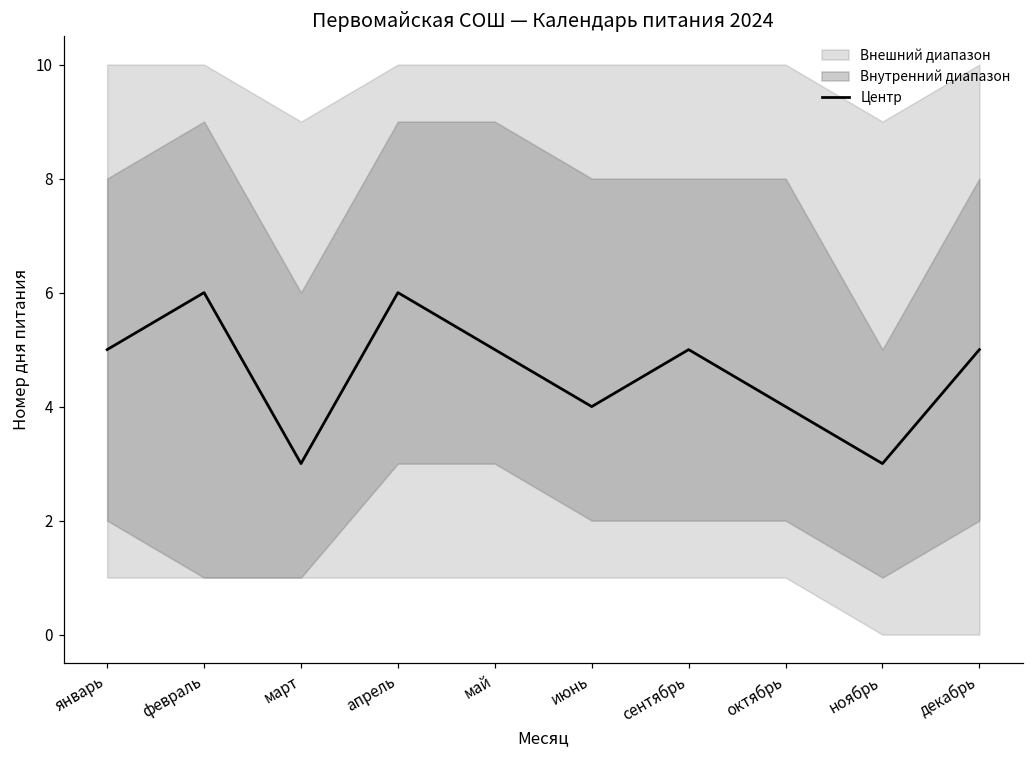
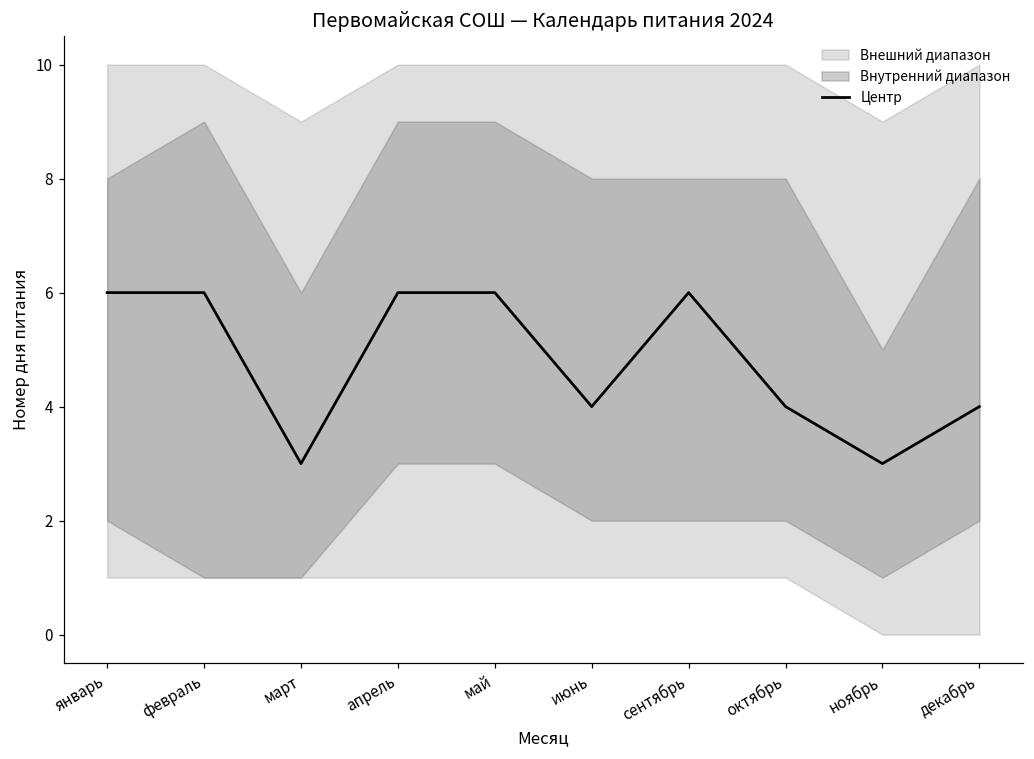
Центр, январь: 5 -> 6
Центр, май: 5 -> 6
Центр, сентябрь: 5 -> 6
Центр, декабрь: 5 -> 4
